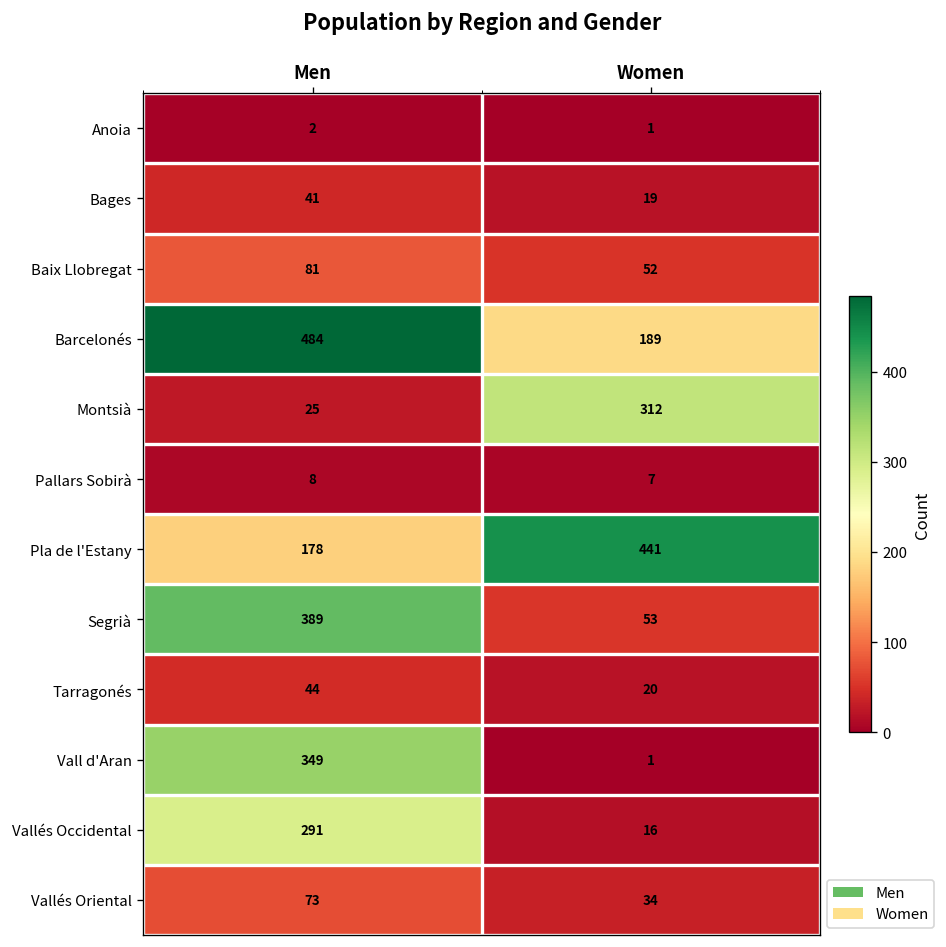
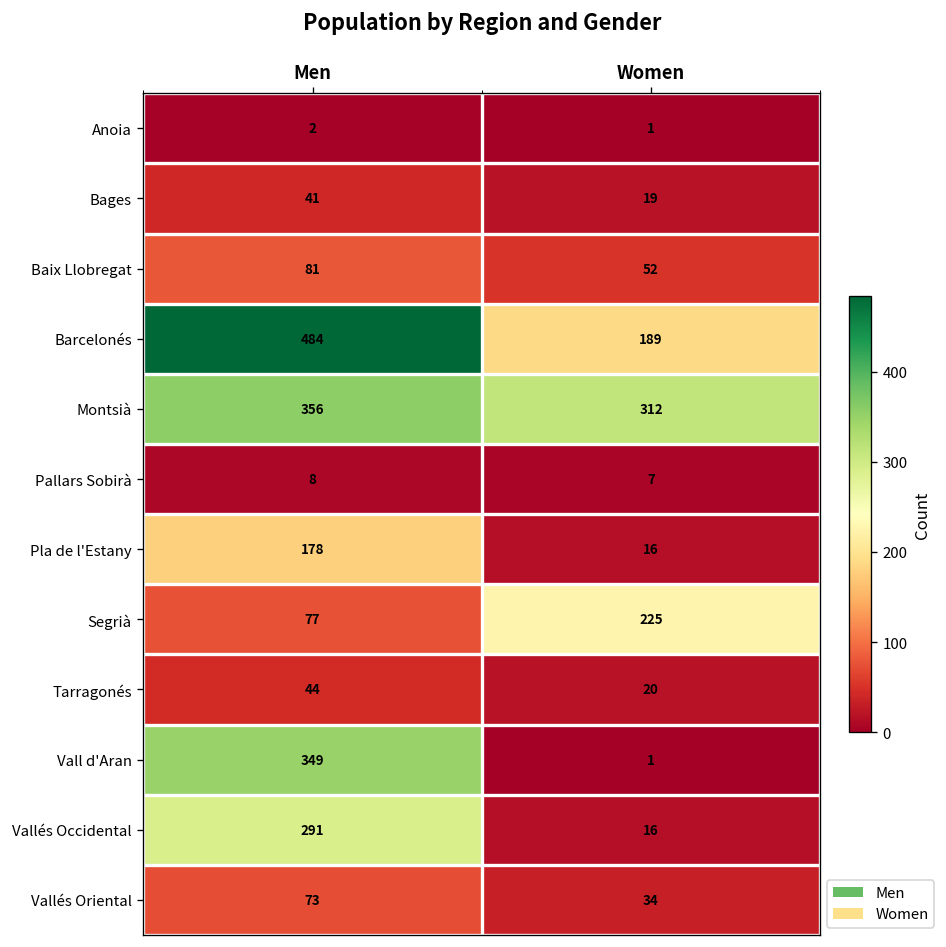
Montsià, Men: 25 -> 356
Pla de l'Estany, Women: 441 -> 16
Segrià, Men: 389 -> 77
Segrià, Women: 53 -> 225
